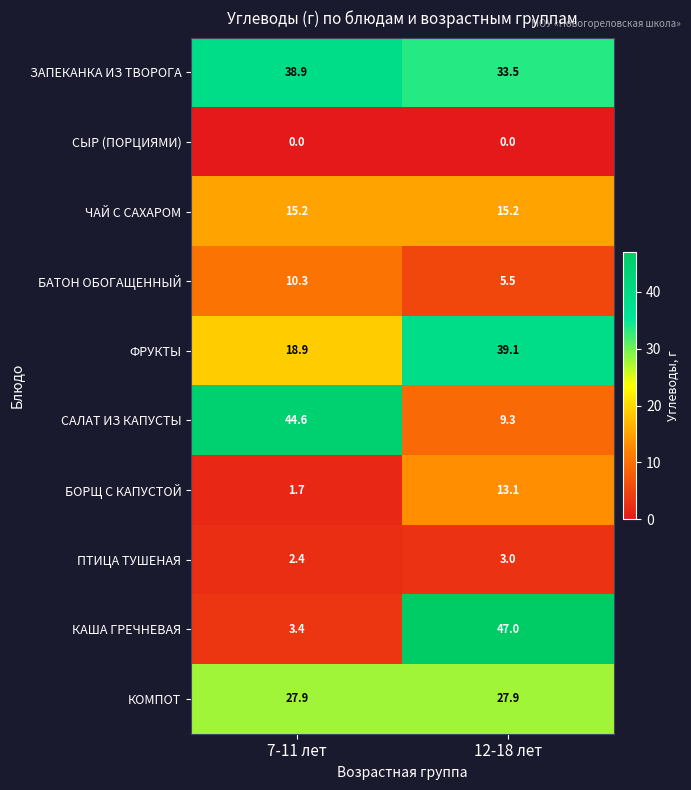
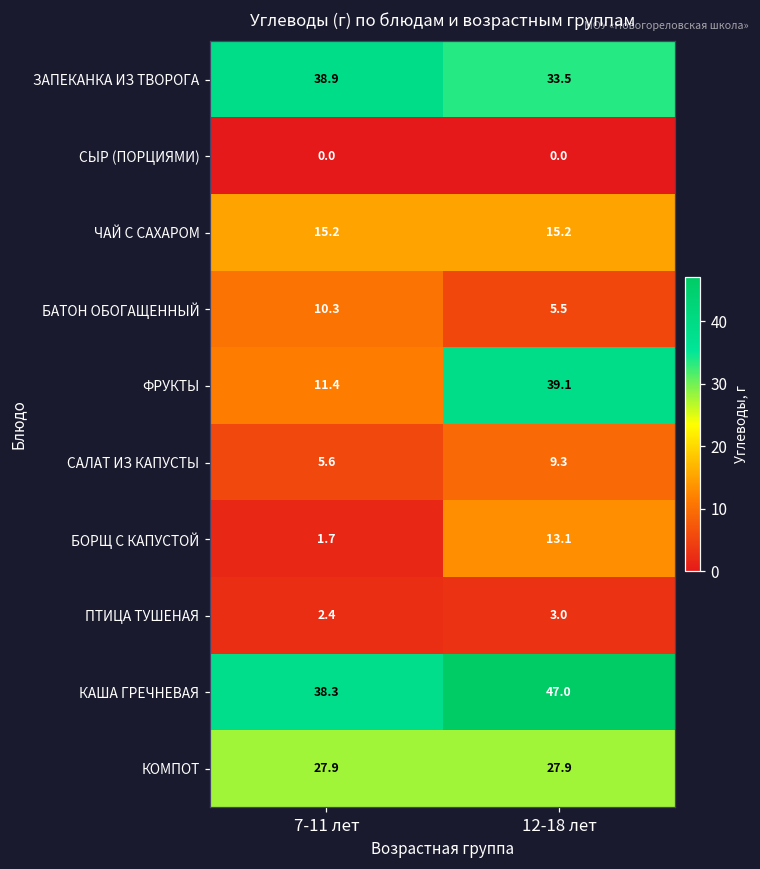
ФРУКТЫ, 7-11 лет: 18.9 -> 11.4
САЛАТ ИЗ КАПУСТЫ, 7-11 лет: 44.6 -> 5.6
КАША ГРЕЧНЕВАЯ, 7-11 лет: 3.4 -> 38.3
